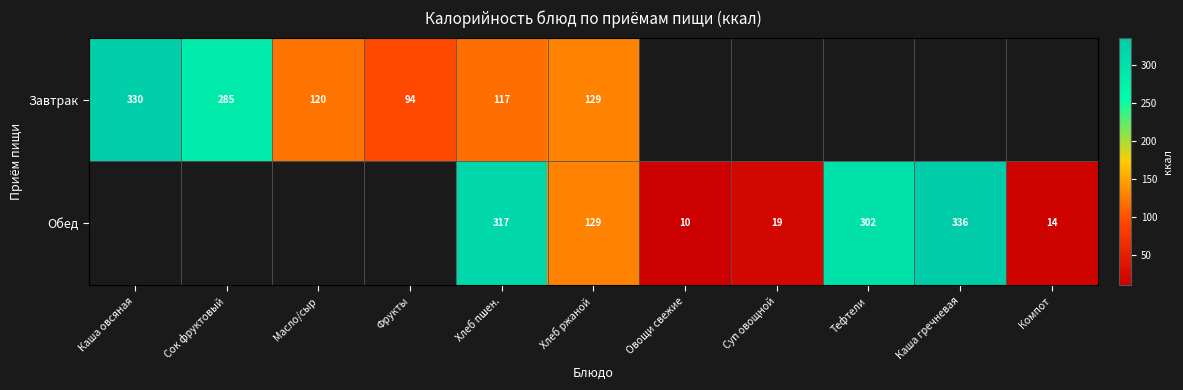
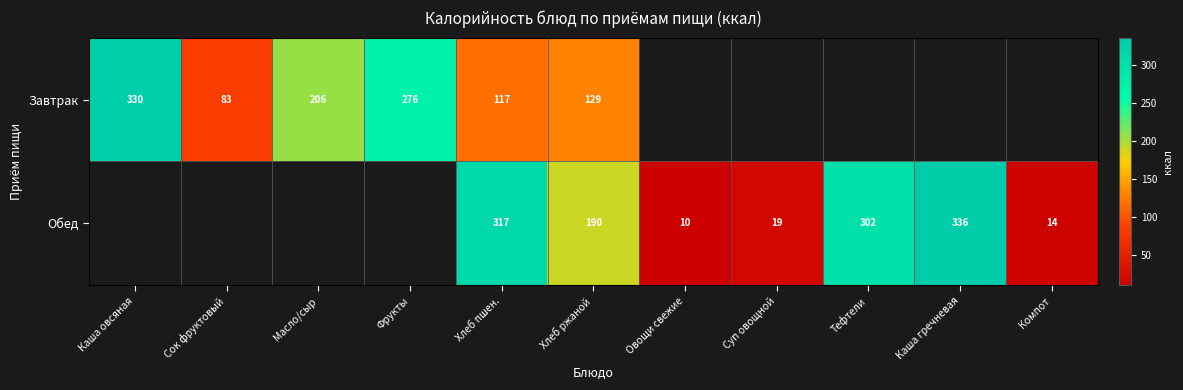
Завтрак, Сок фруктовый: 285 -> 83
Завтрак, Масло/сыр: 120 -> 206
Завтрак, Фрукты: 94 -> 276
Обед, Хлеб ржаной: 129 -> 190
